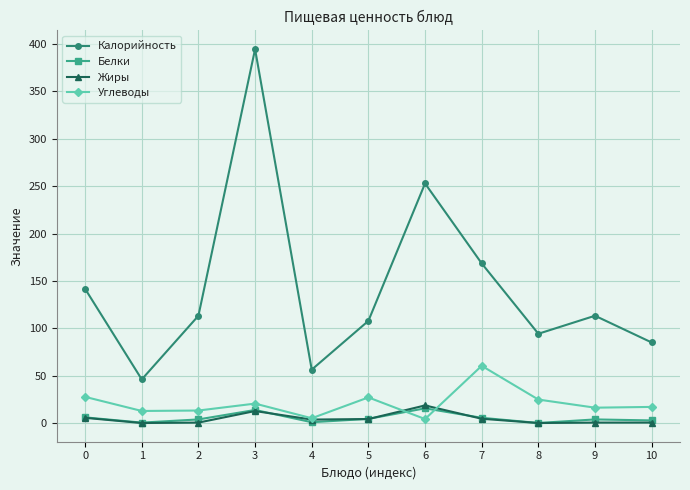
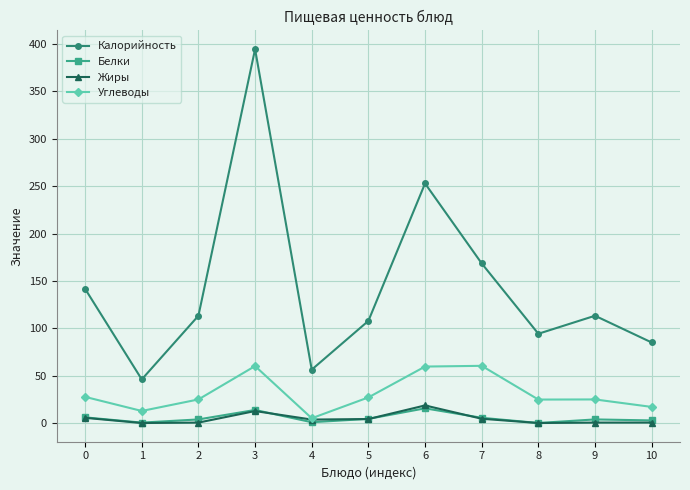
Углеводы, 2: 10 -> 20
Углеводы, 3: 20 -> 60
Углеводы, 6: 0 -> 60
Углеводы, 9: 16 -> 25
